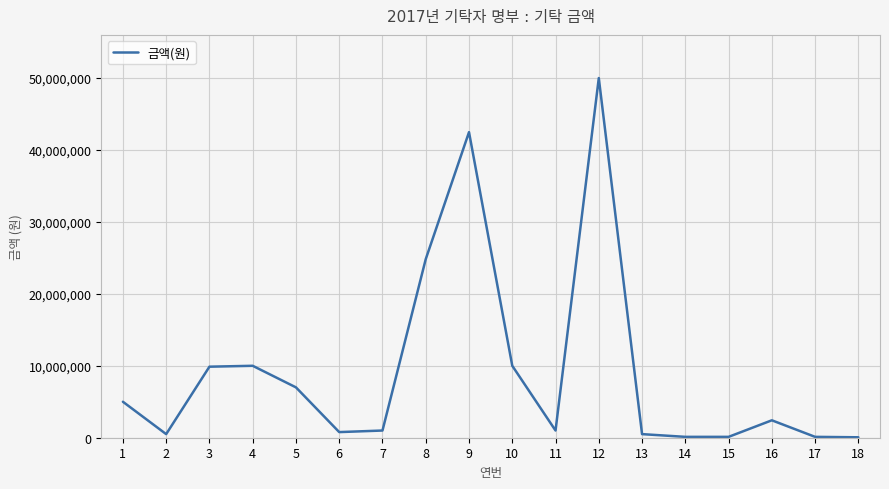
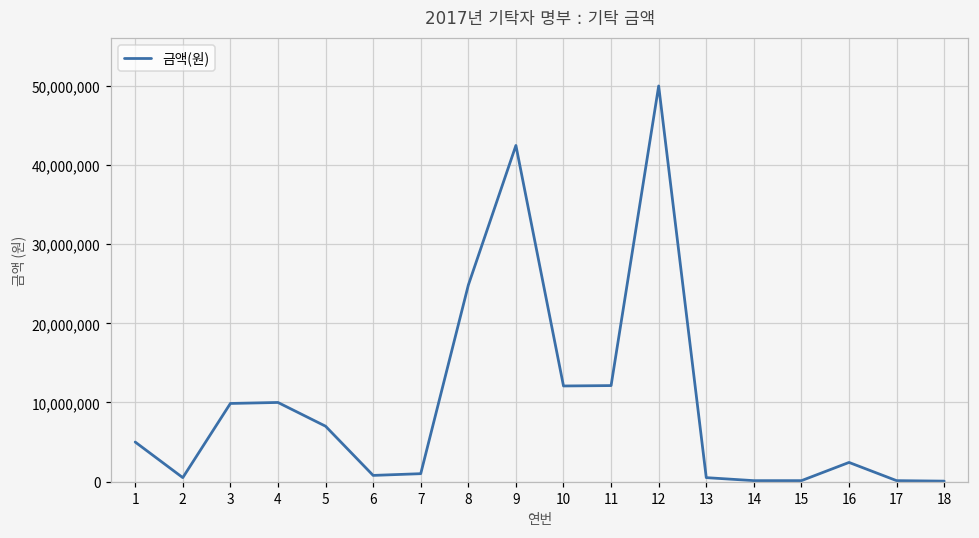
10: 10,000,000 -> 12,000,000
11: 1,000,000 -> 12,000,000
